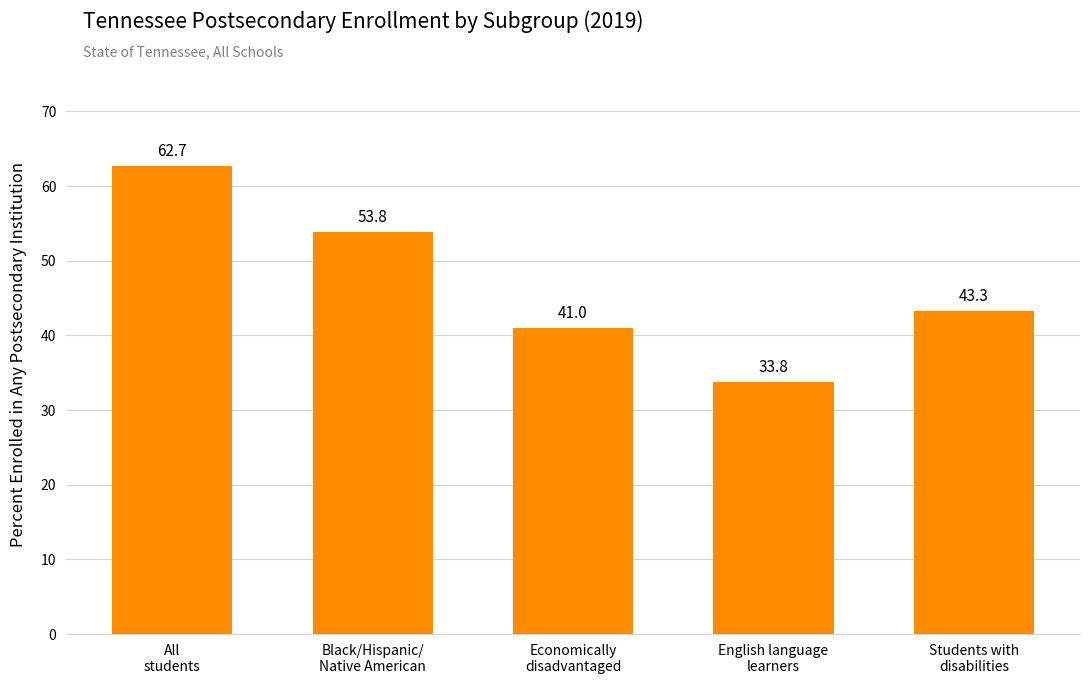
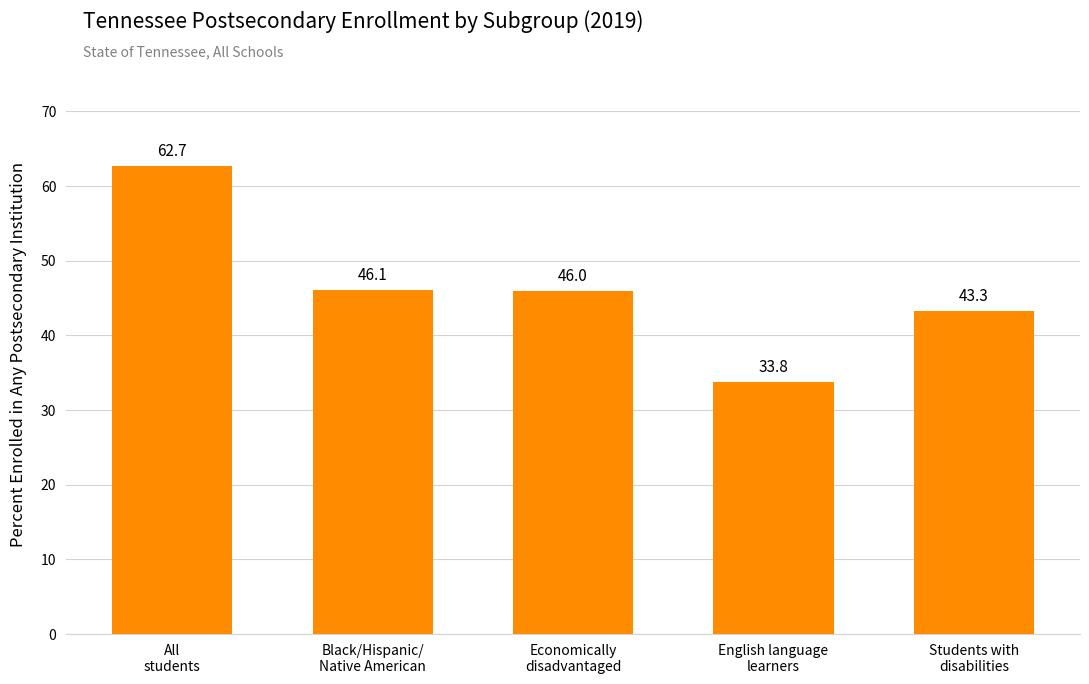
Black/Hispanic/ Native American: 53.8 -> 46.1
Economically disadvantaged: 41.0 -> 46.0
